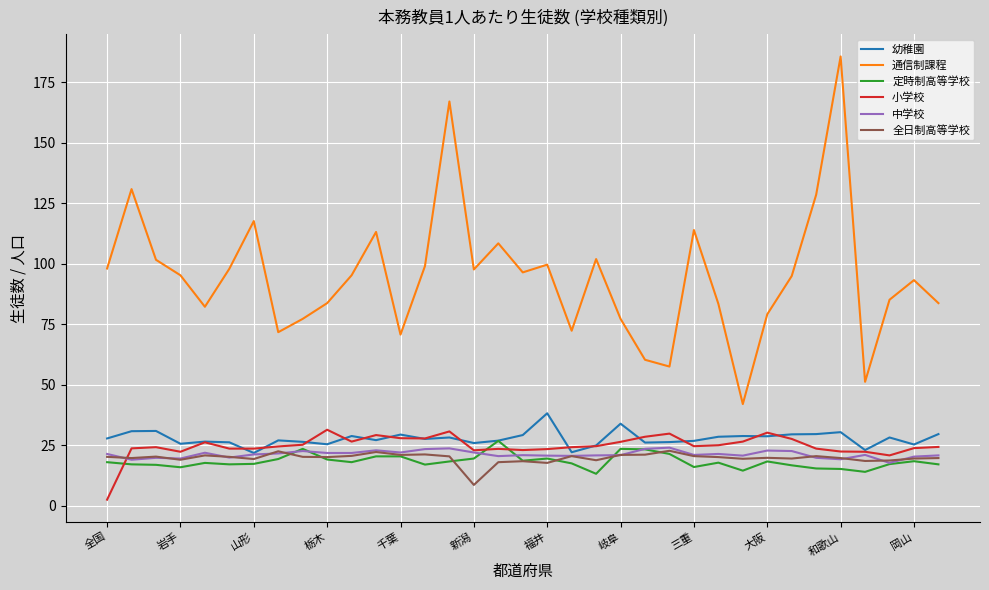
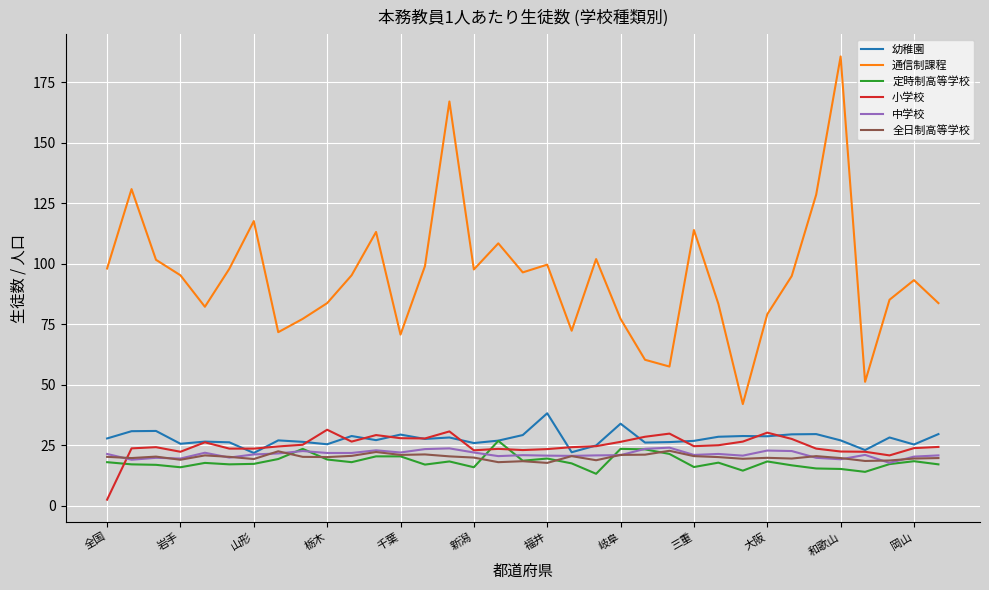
定時制高等学校, 新潟: 20 -> 16
全日制高等学校, 新潟: 9 -> 20
幼稚園, 和歌山: 31 -> 27
